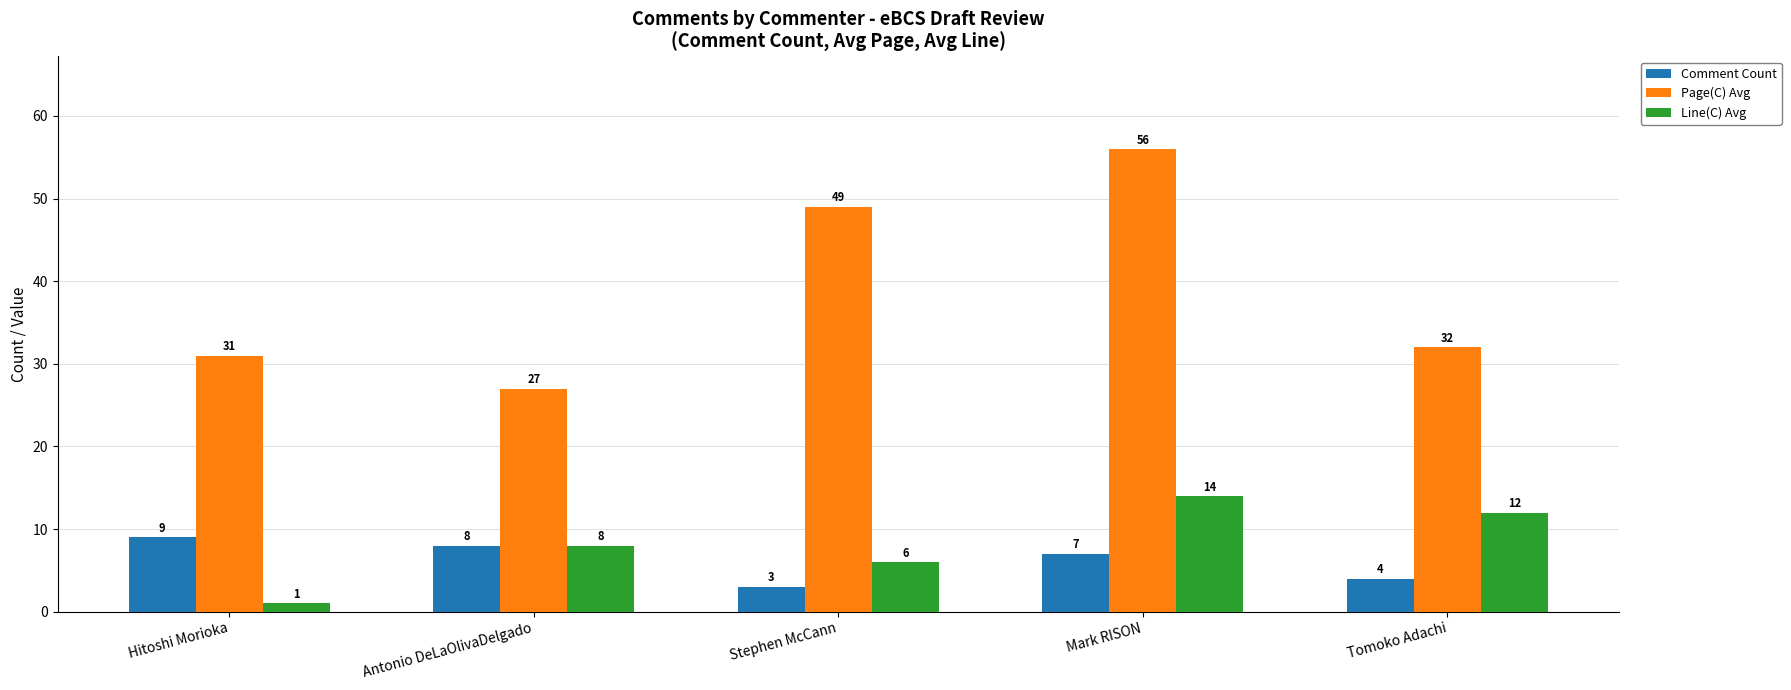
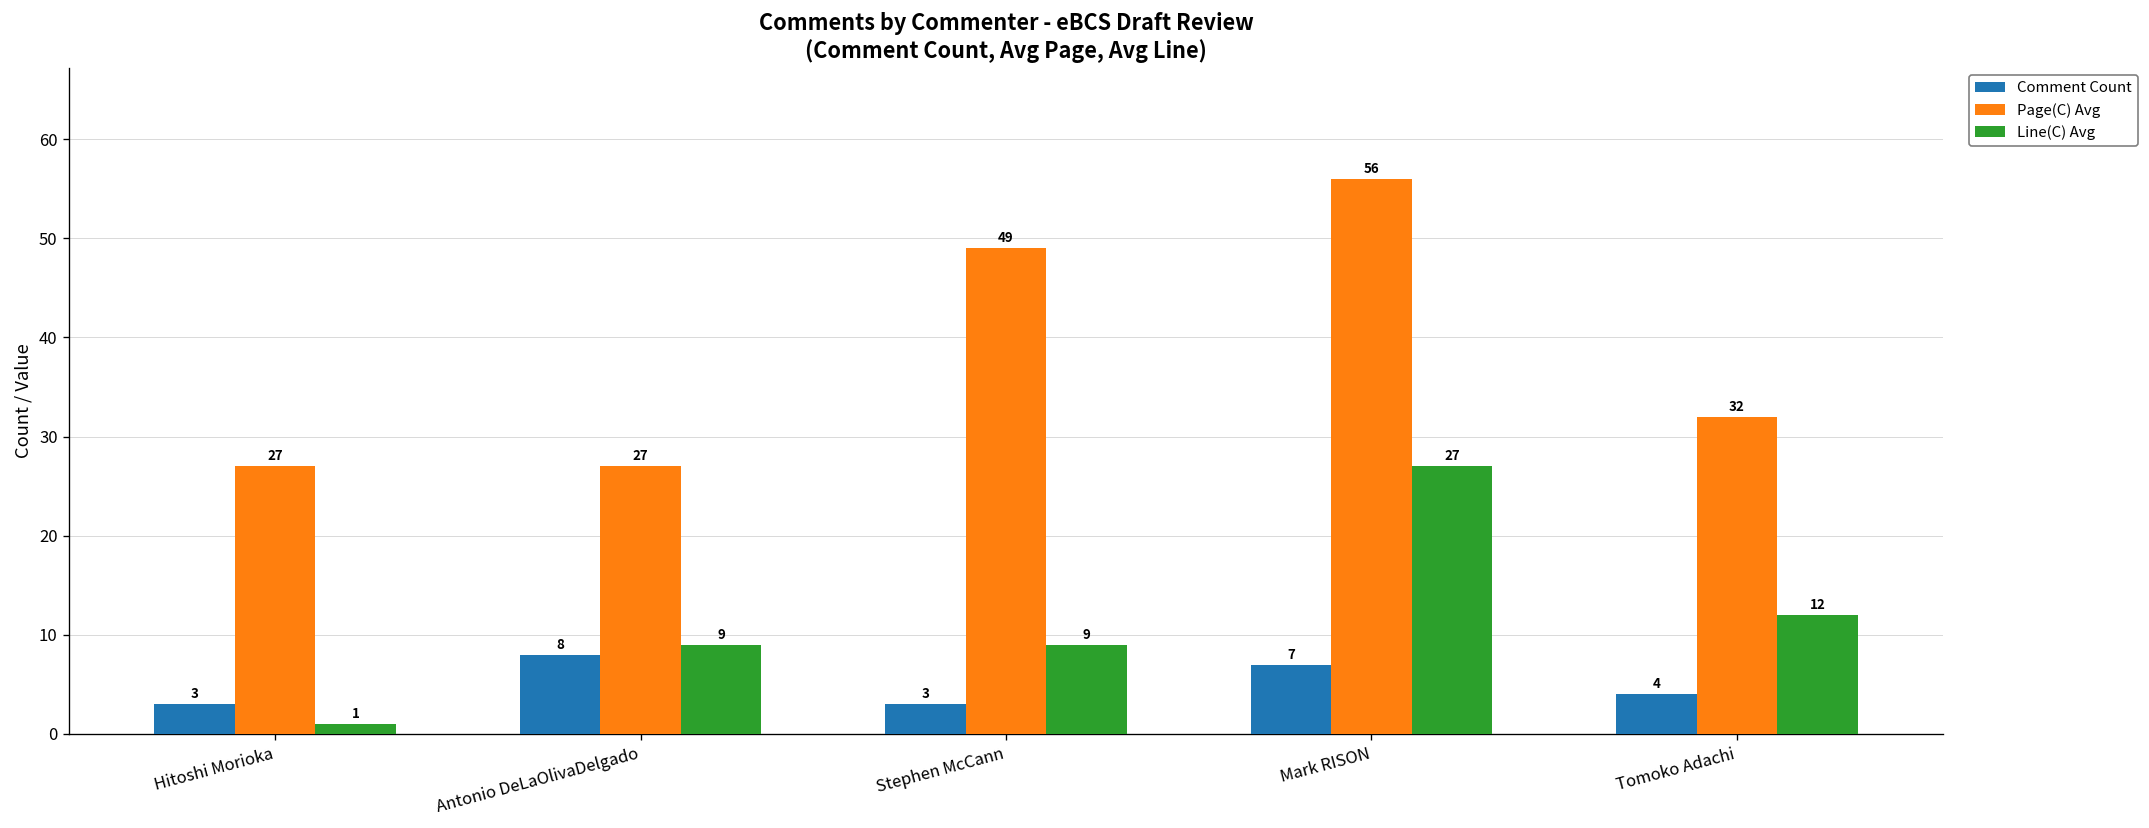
Comment Count, Hitoshi Morioka: 9 -> 3
Page(C) Avg, Hitoshi Morioka: 31 -> 27
Line(C) Avg, Antonio DeLaOlivaDelgado: 8 -> 9
Line(C) Avg, Stephen McCann: 6 -> 9
Line(C) Avg, Mark RISON: 14 -> 27
